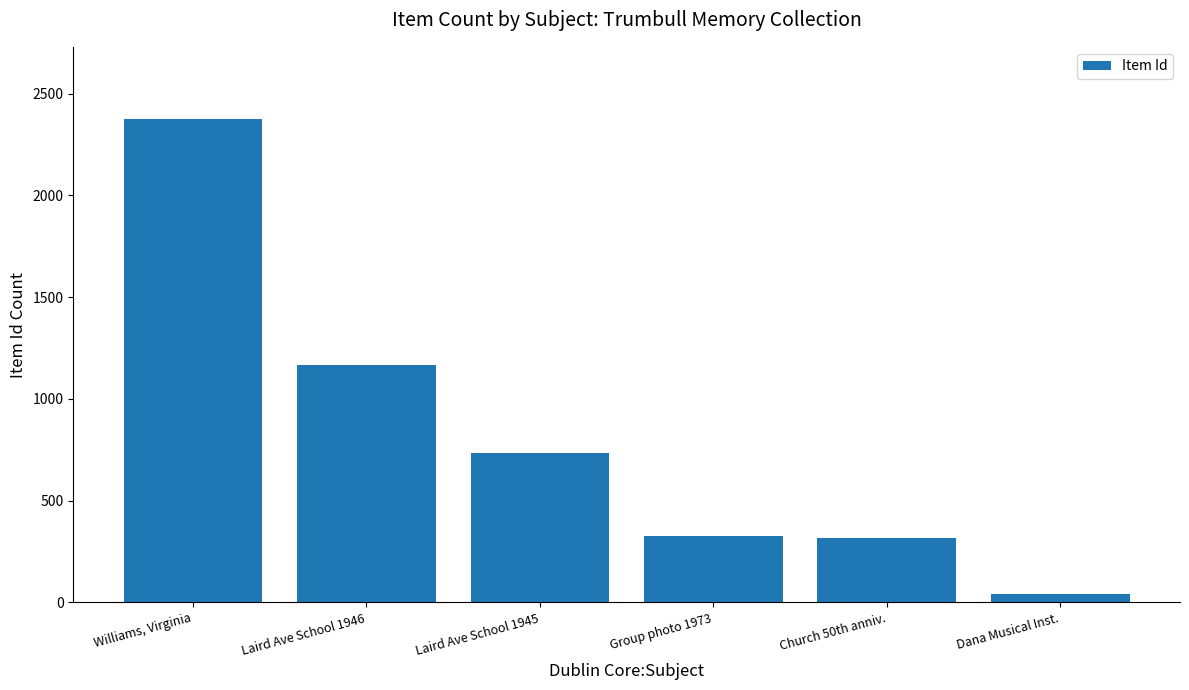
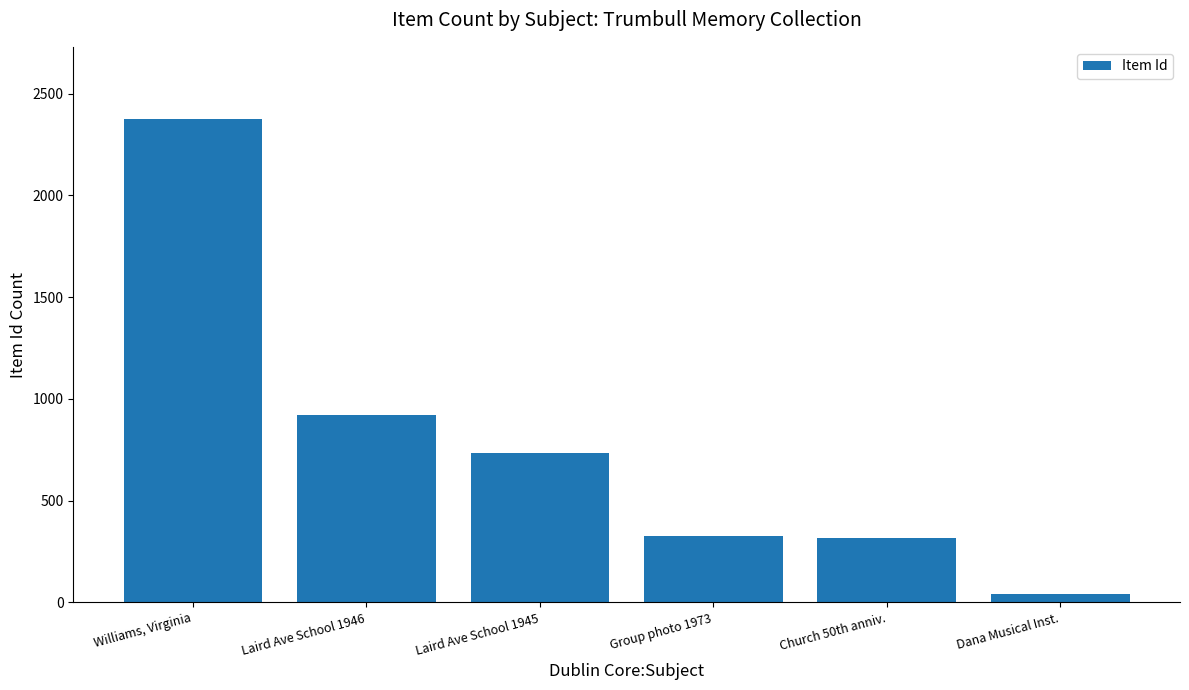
Laird Ave School 1946: 1170 -> 920
